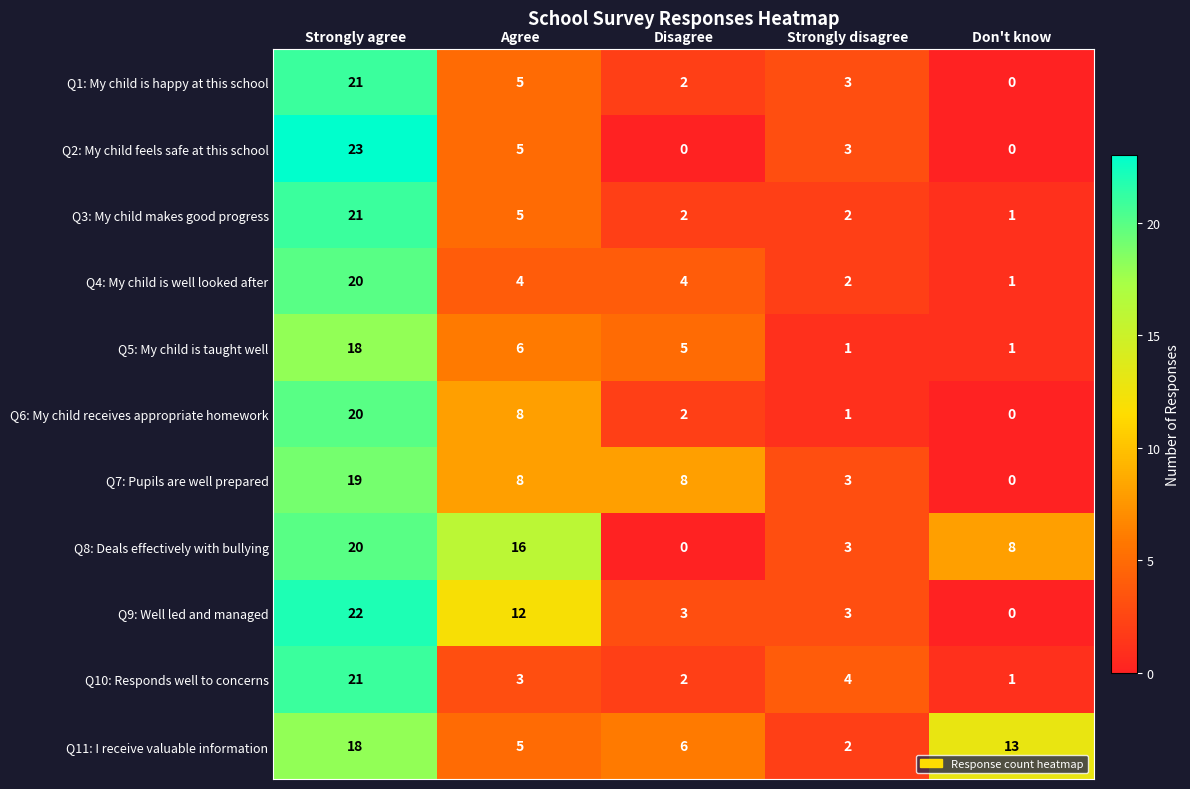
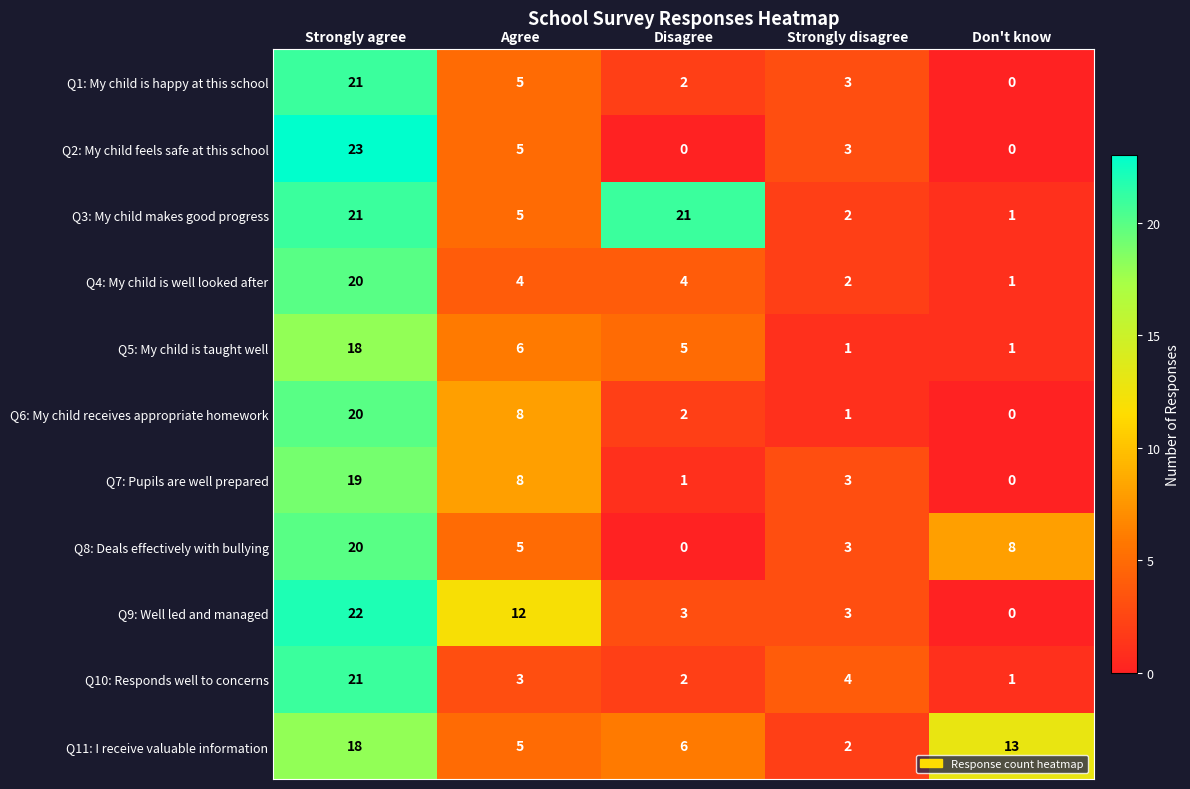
Q3: My child makes good progress, Disagree: 2 -> 21
Q7: Pupils are well prepared, Disagree: 8 -> 1
Q8: Deals effectively with bullying, Agree: 16 -> 5
